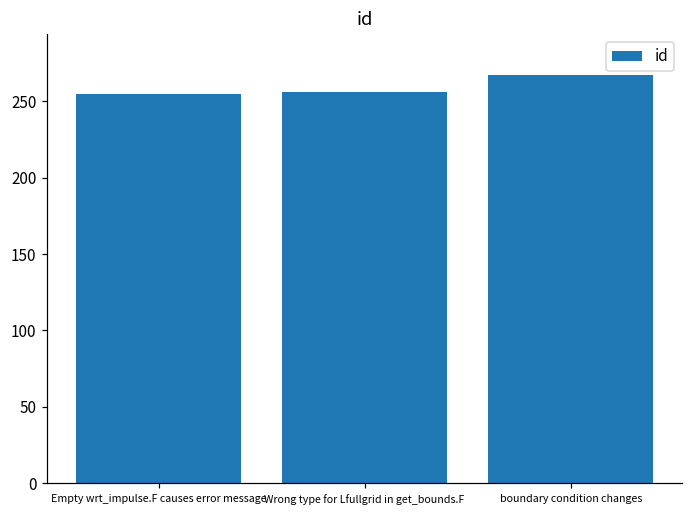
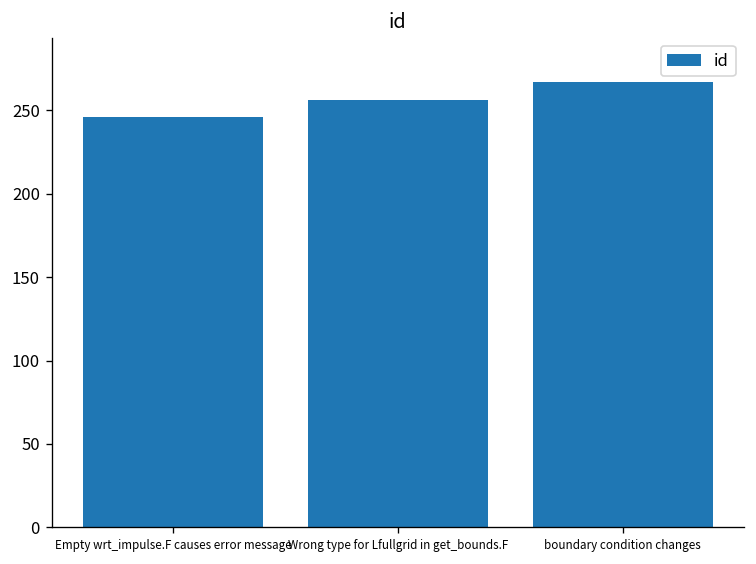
Empty wrt_impulse.F causes error message: 255 -> 246
